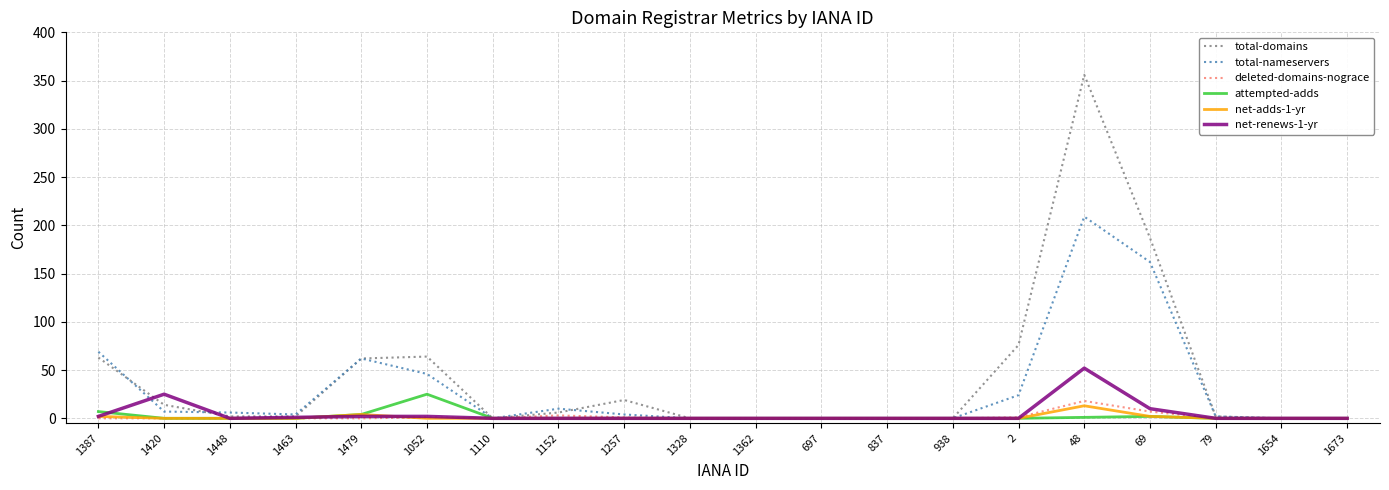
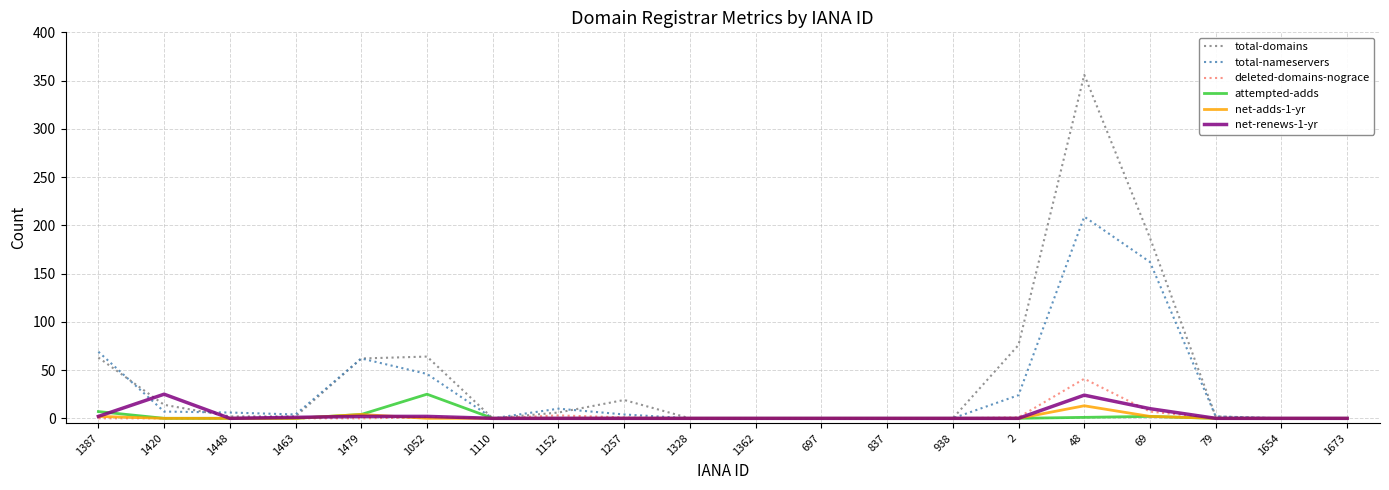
deleted-domains-nograce, 48: 20 -> 40
net-renews-1-yr, 48: 50 -> 20
